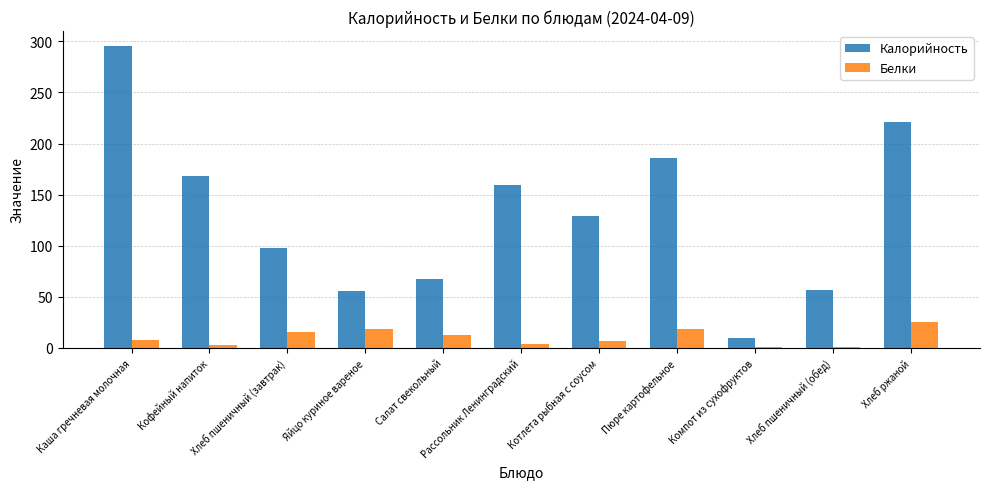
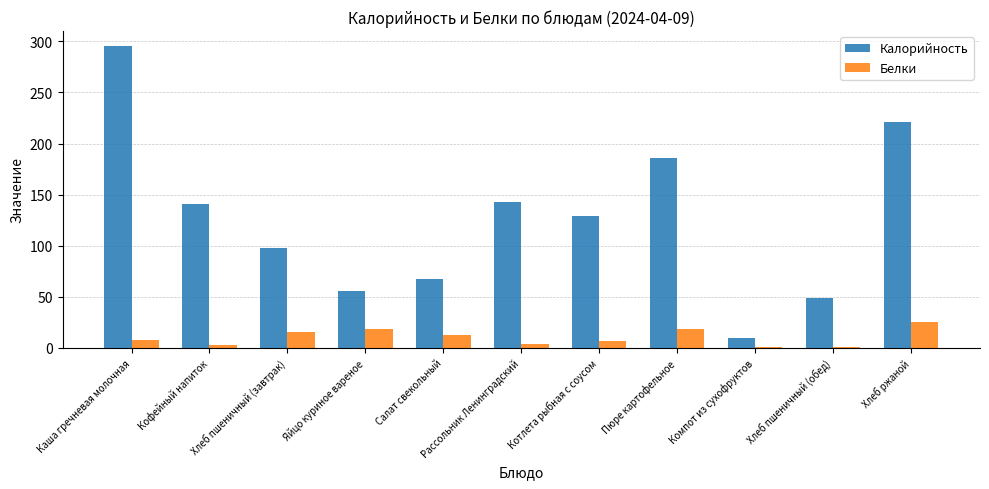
Калорийность, Кофейный напиток: 168 -> 141
Калорийность, Рассольник Ленинградский: 160 -> 142
Калорийность, Хлеб пшеничный (обед): 57 -> 49
